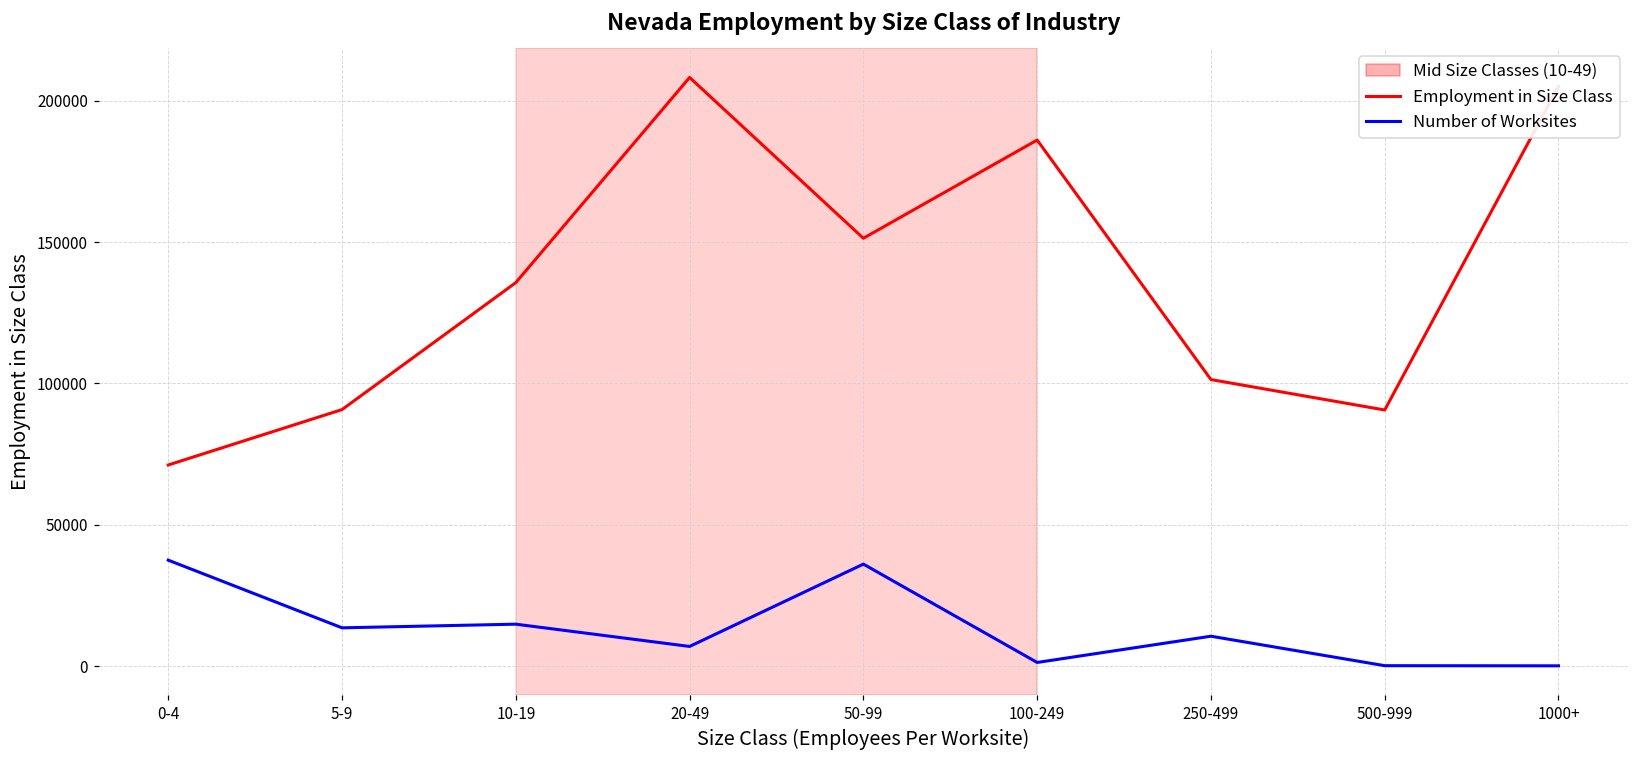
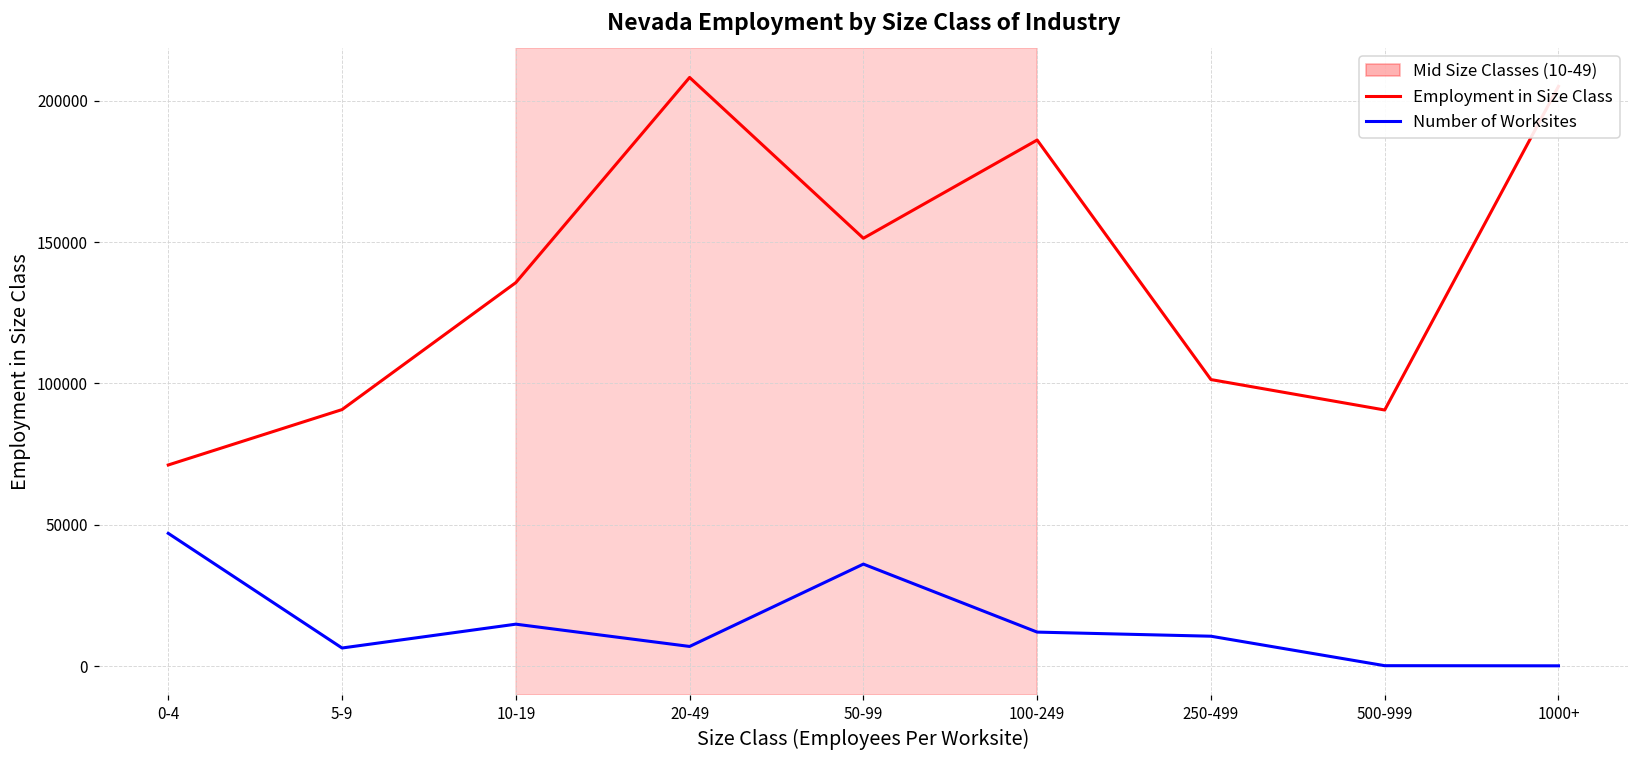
Number of Worksites, 0-4: 37000 -> 47000
Number of Worksites, 5-9: 14000 -> 6000
Number of Worksites, 100-249: 1000 -> 12000
